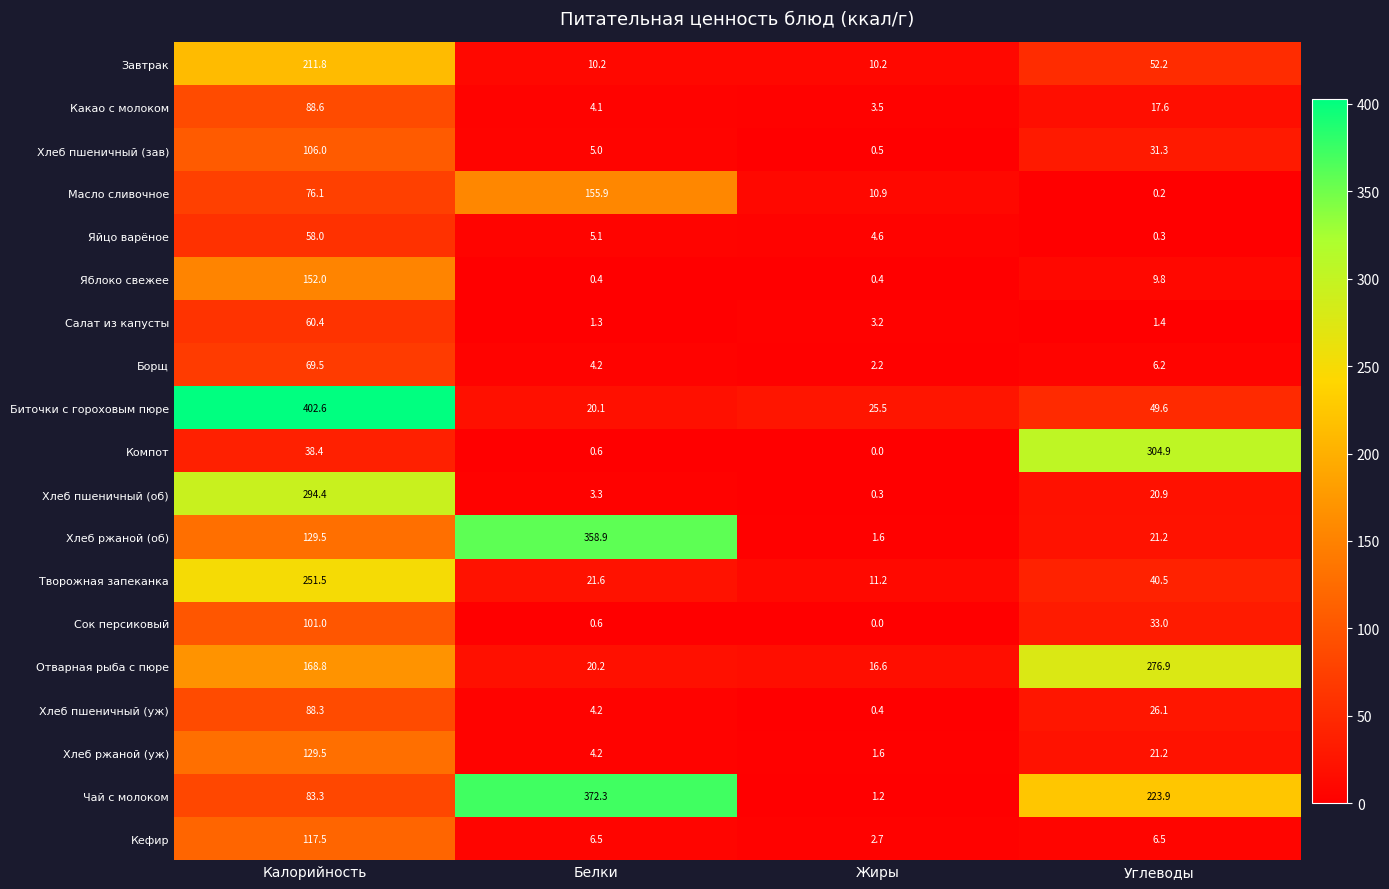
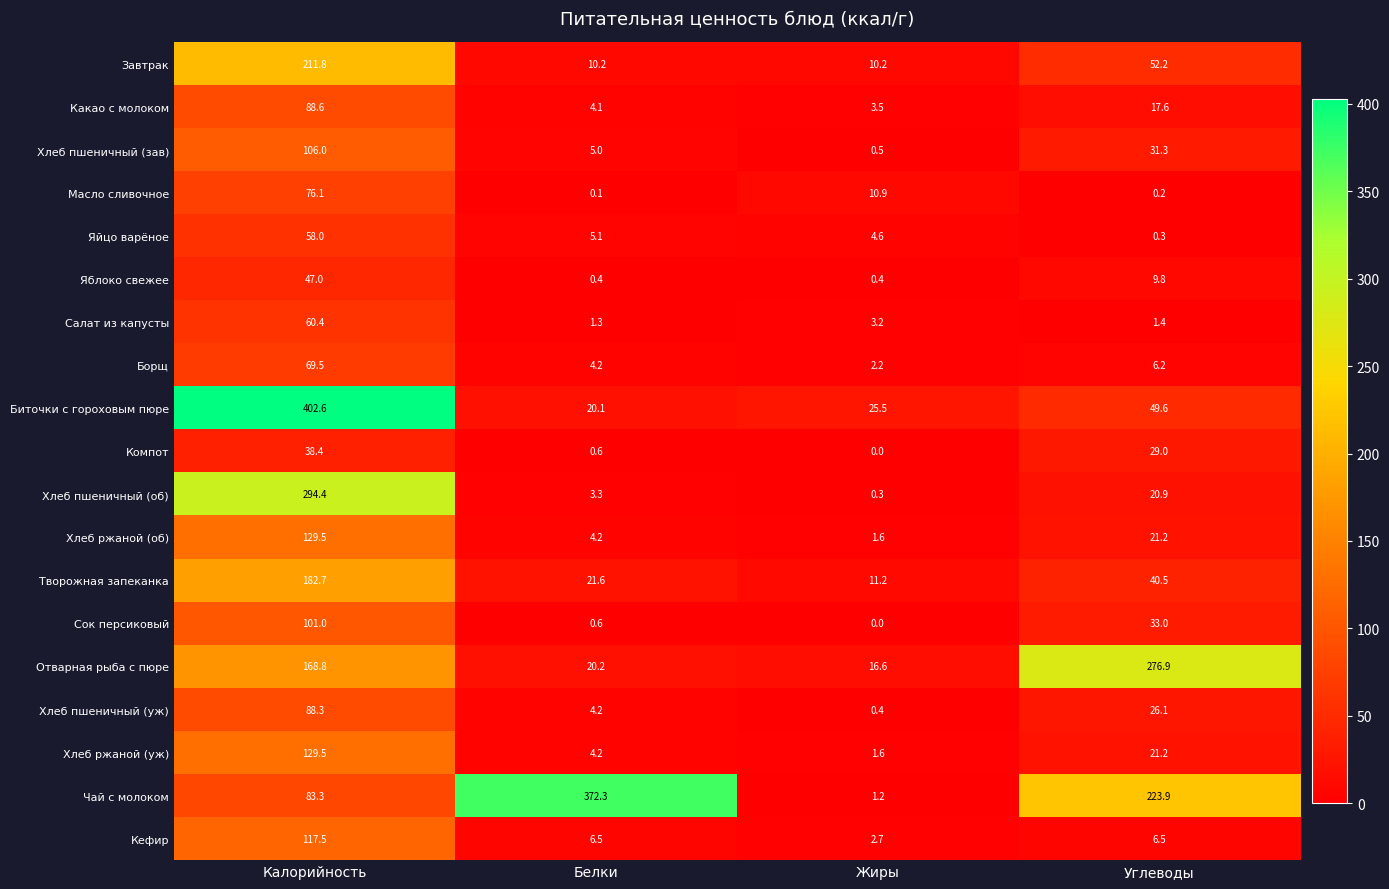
Масло сливочное, Белки: 155.9 -> 0.1
Яблоко свежее, Калорийность: 152.0 -> 47.0
Компот, Углеводы: 304.9 -> 29.0
Хлеб ржаной (об), Белки: 358.9 -> 4.2
Творожная запеканка, Калорийность: 251.5 -> 182.7
